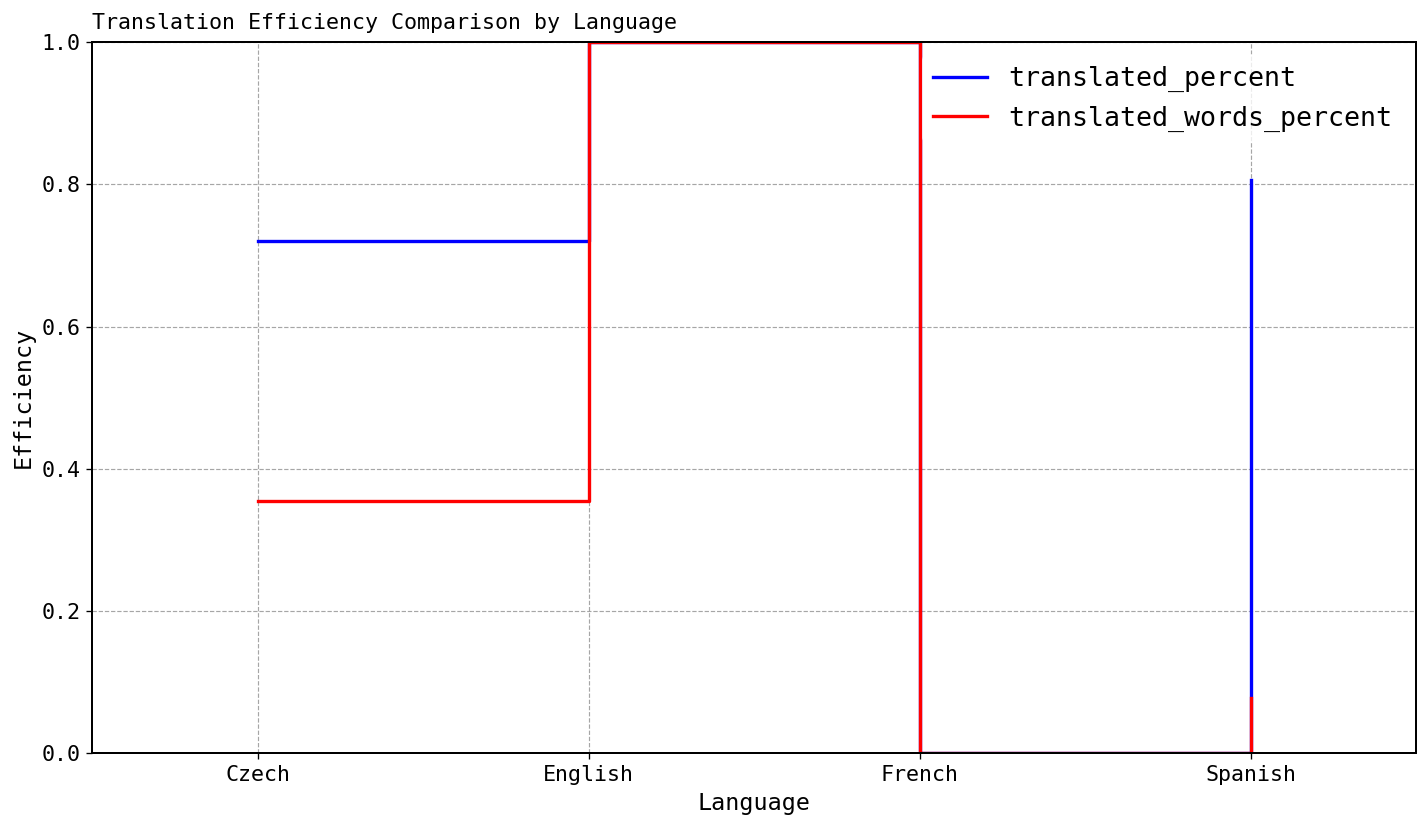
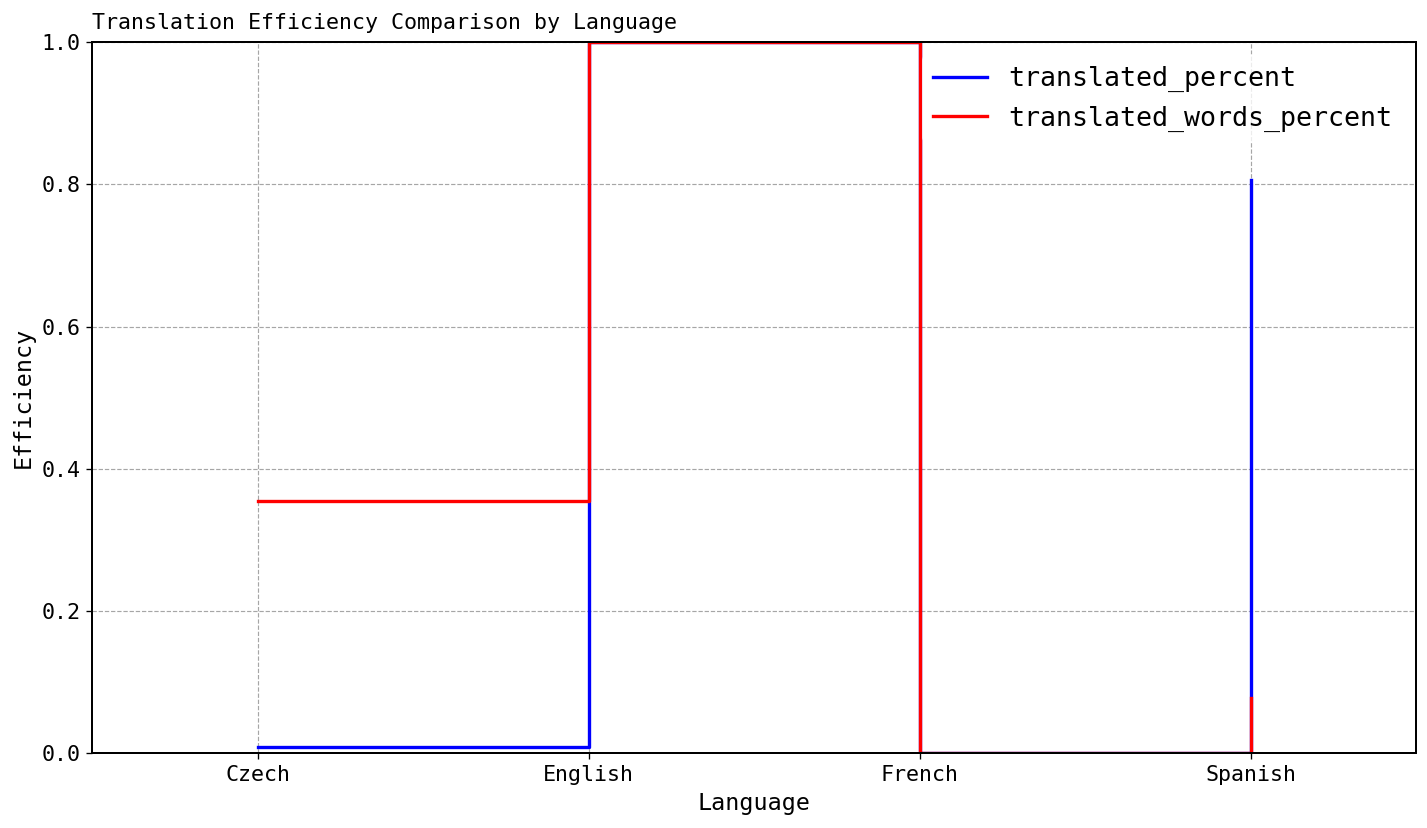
translated_percent, Czech: 0.72 -> 0.01
